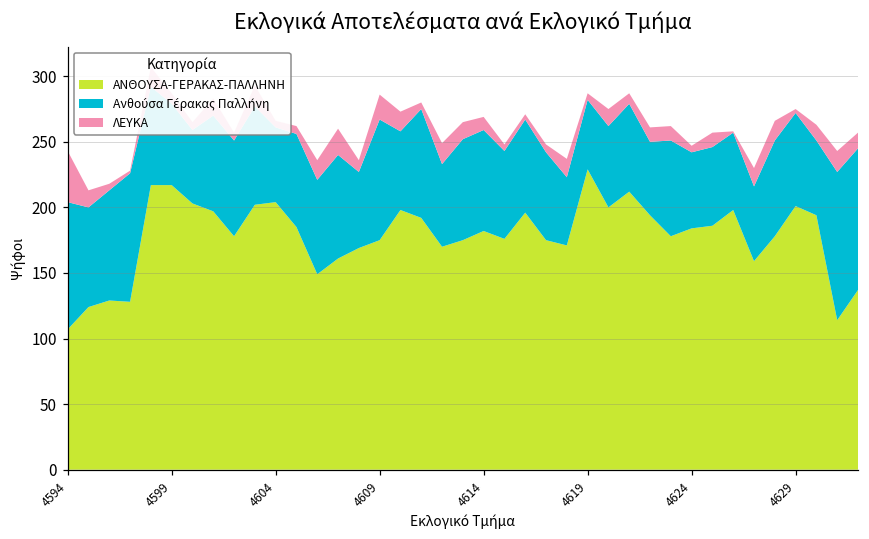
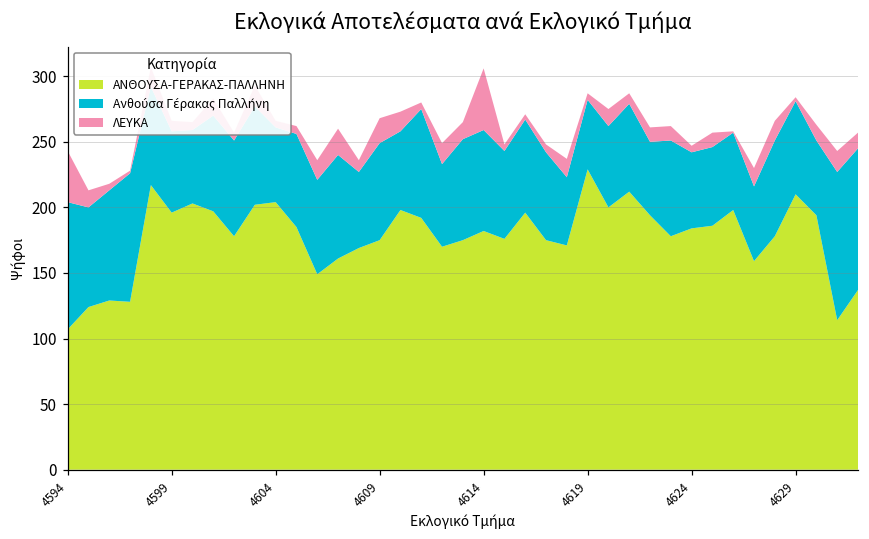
ΑΝΘΟΥΣΑ-ΓΕΡΑΚΑΣ-ΠΑΛΛΗΝΗ, 4599: 217 -> 196
Ανθούσα Γέρακας Παλλήνη, 4609: 92 -> 74
ΛΕΥΚΑ, 4614: 10 -> 47
ΑΝΘΟΥΣΑ-ΓΕΡΑΚΑΣ-ΠΑΛΛΗΝΗ, 4629: 201 -> 210
